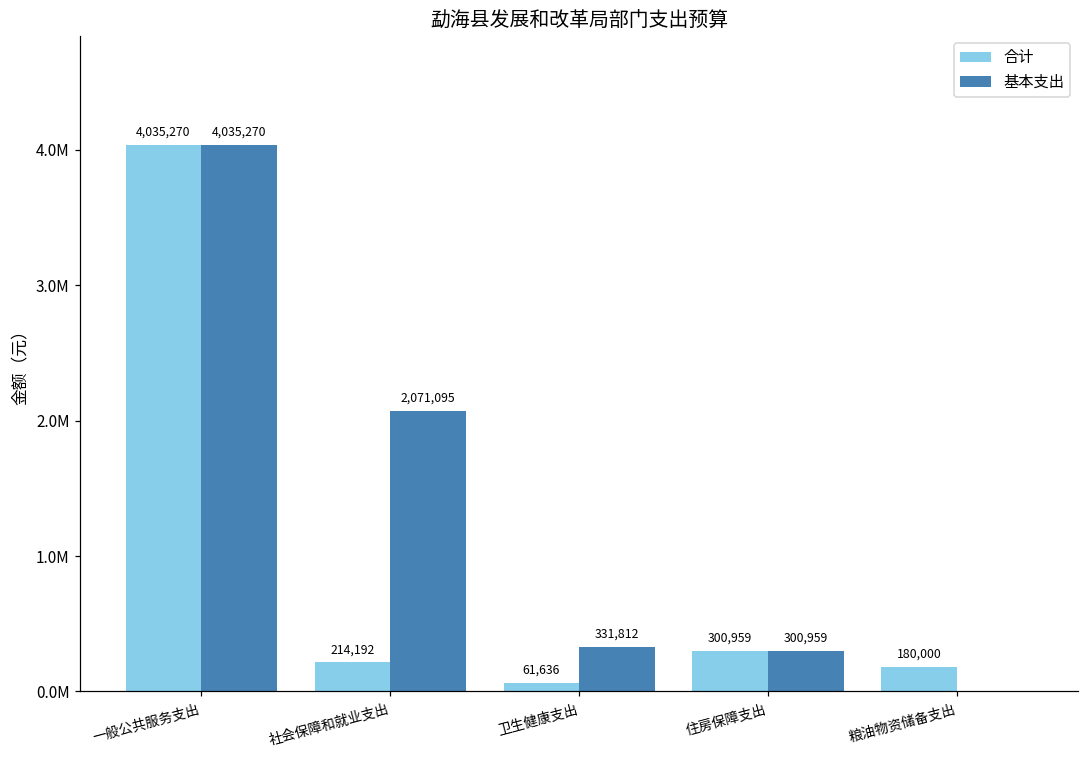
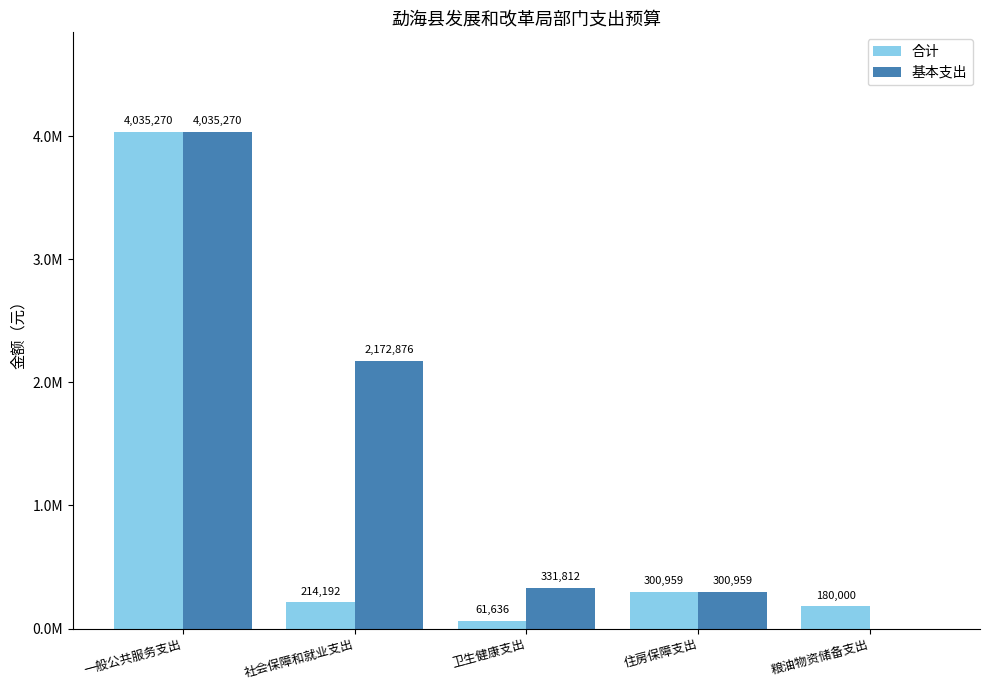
基本支出, 社会保障和就业支出: 2,071,095 -> 2,172,876
